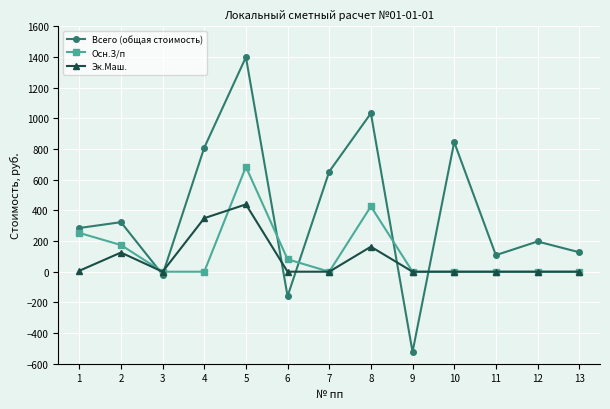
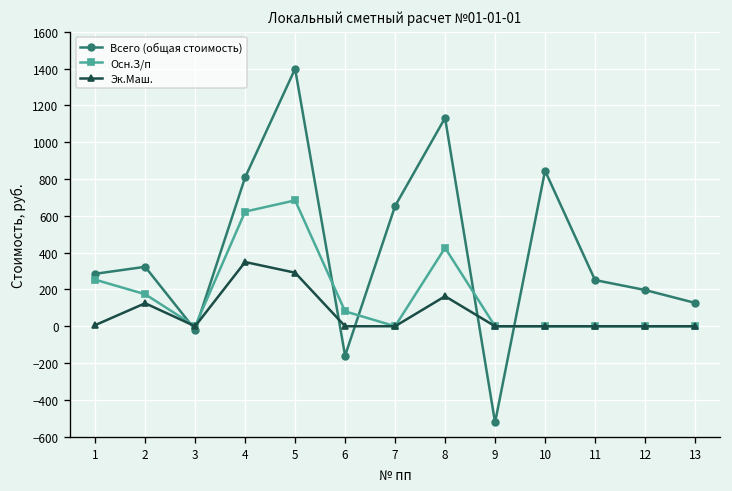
Осн.З/п, 4: 0 -> 620
Эк.Маш., 5: 440 -> 290
Всего (общая стоимость), 8: 1030 -> 1130
Всего (общая стоимость), 11: 110 -> 250
